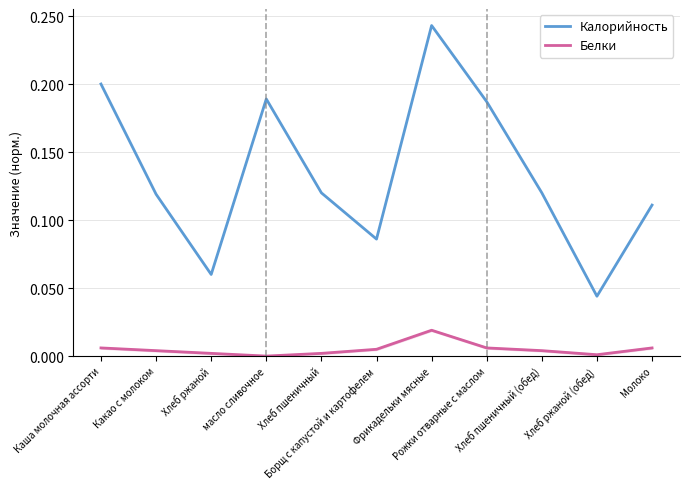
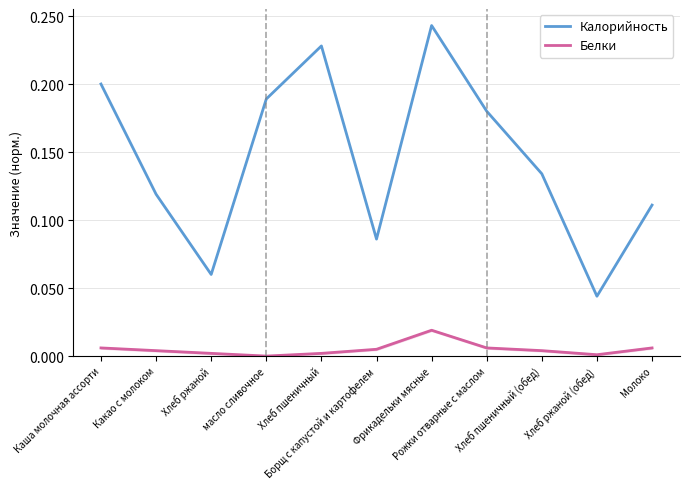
Калорийность, Хлеб пшеничный: 0.120 -> 0.228
Калорийность, Рожки отварные с маслом: 0.187 -> 0.180
Калорийность, Хлеб пшеничный (обед): 0.120 -> 0.134
